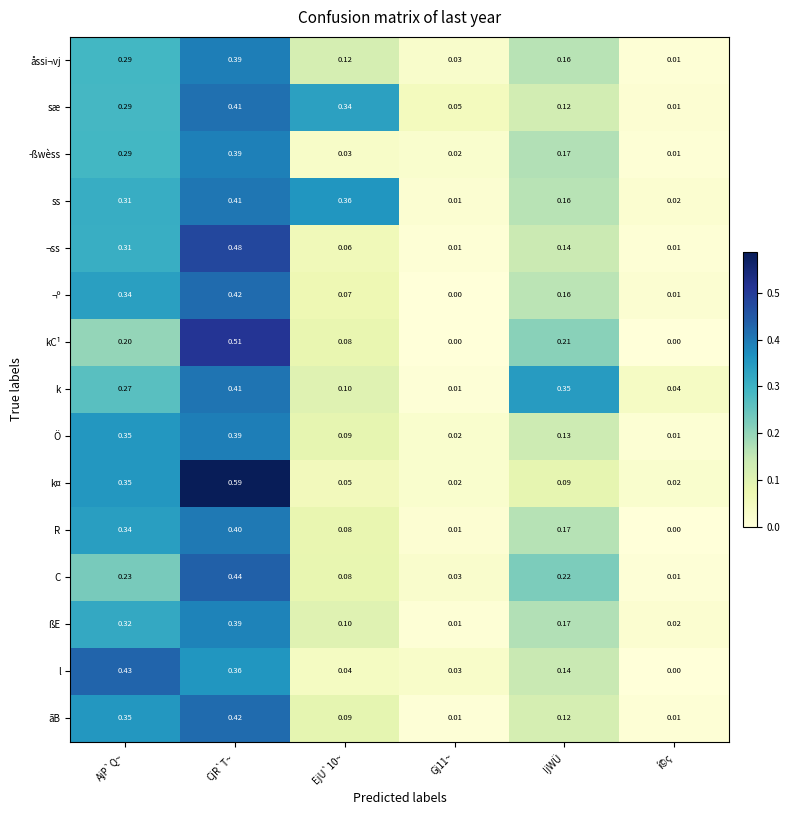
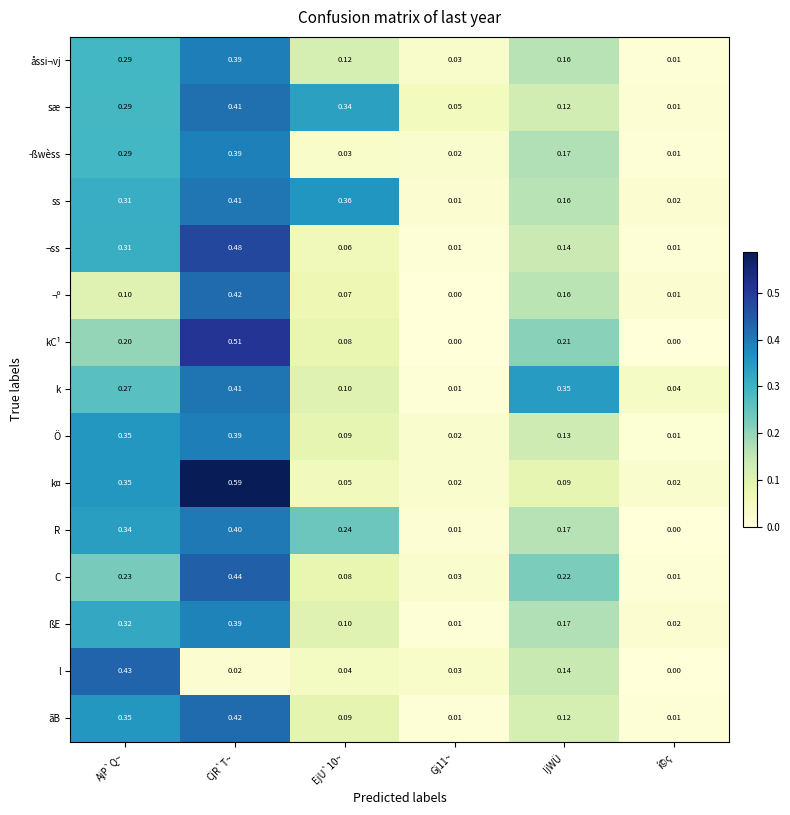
¬º, AjP`Q~: 0.34 -> 0.10
R, EjU`10~: 0.08 -> 0.24
l, CjR`T~: 0.36 -> 0.02
